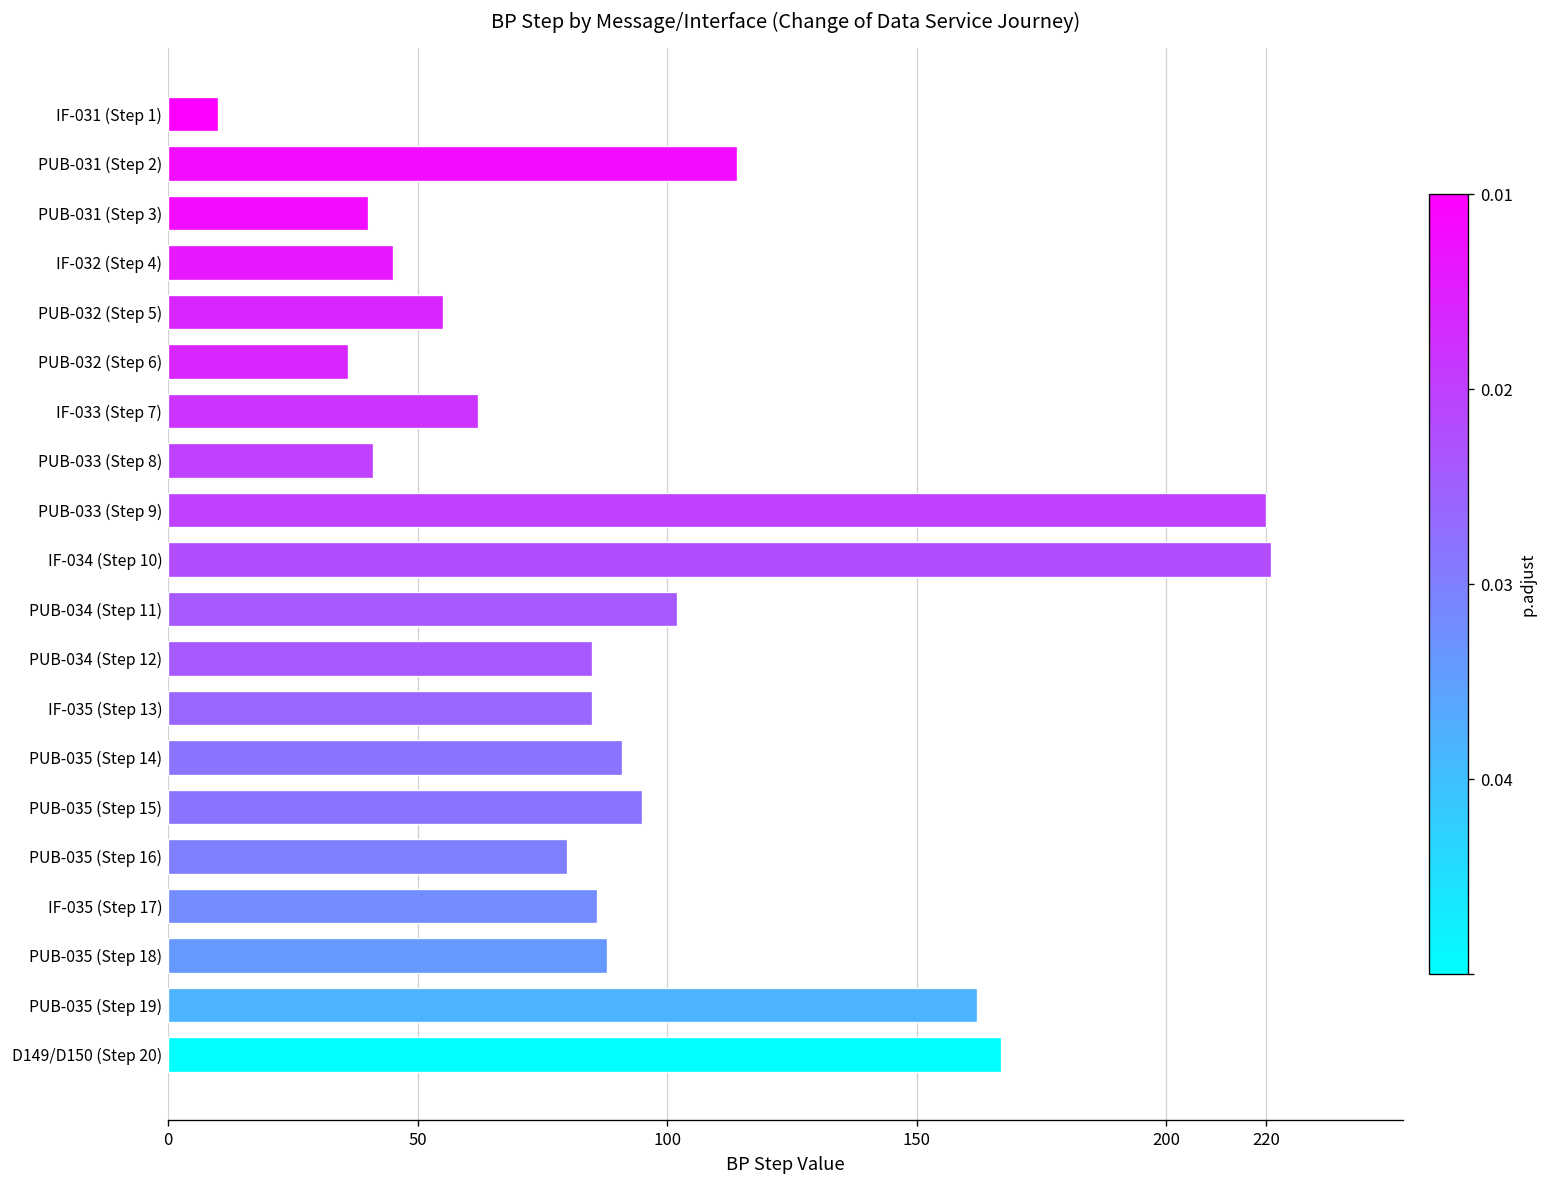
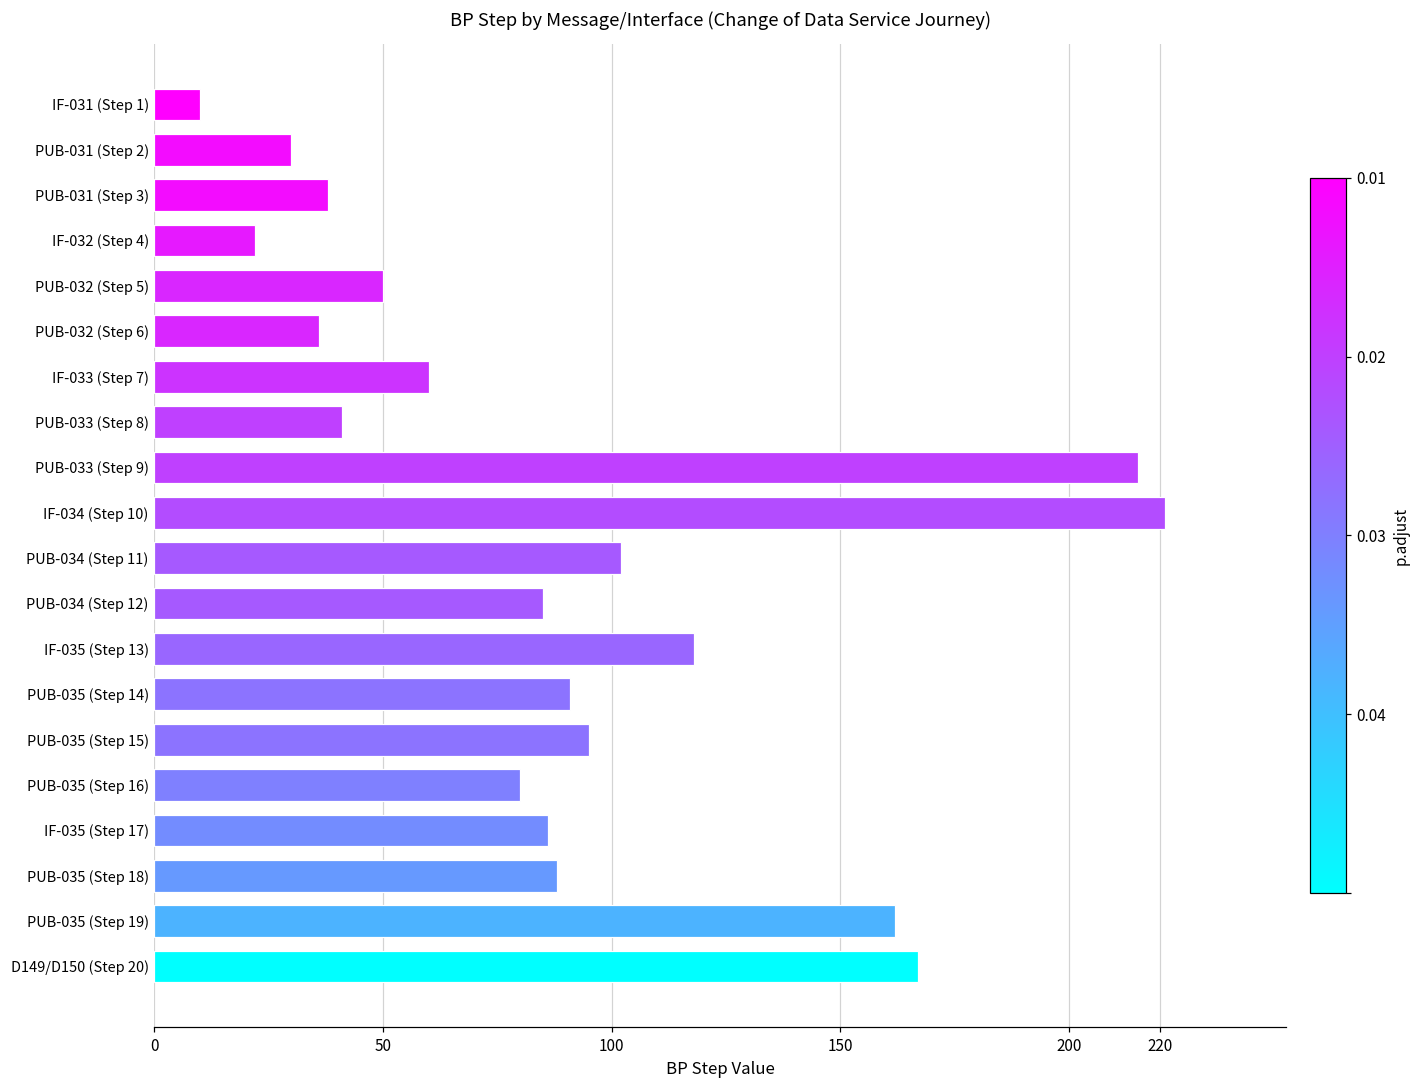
PUB-031 (Step 2): 114 -> 30
PUB-031 (Step 3): 40 -> 38
IF-032 (Step 4): 45 -> 22
PUB-032 (Step 5): 55 -> 50
IF-033 (Step 7): 62 -> 60
PUB-033 (Step 9): 220 -> 215
IF-035 (Step 13): 85 -> 118
